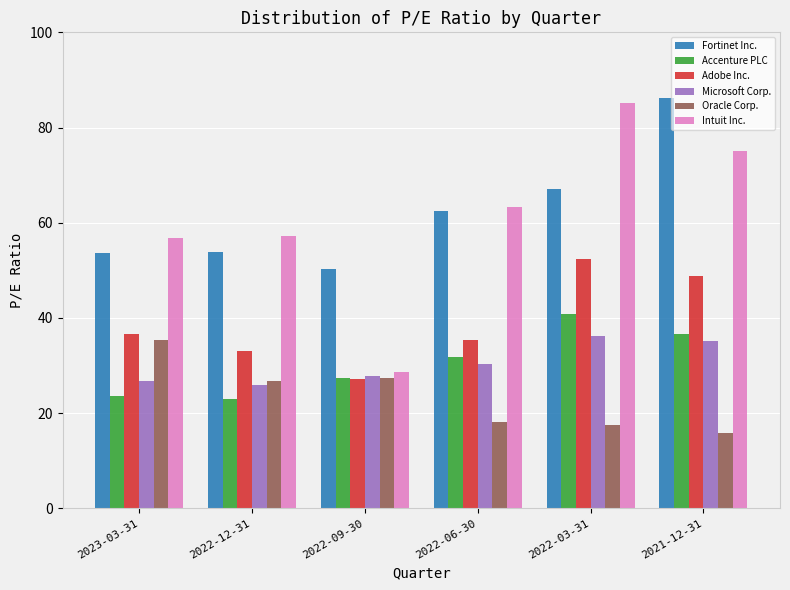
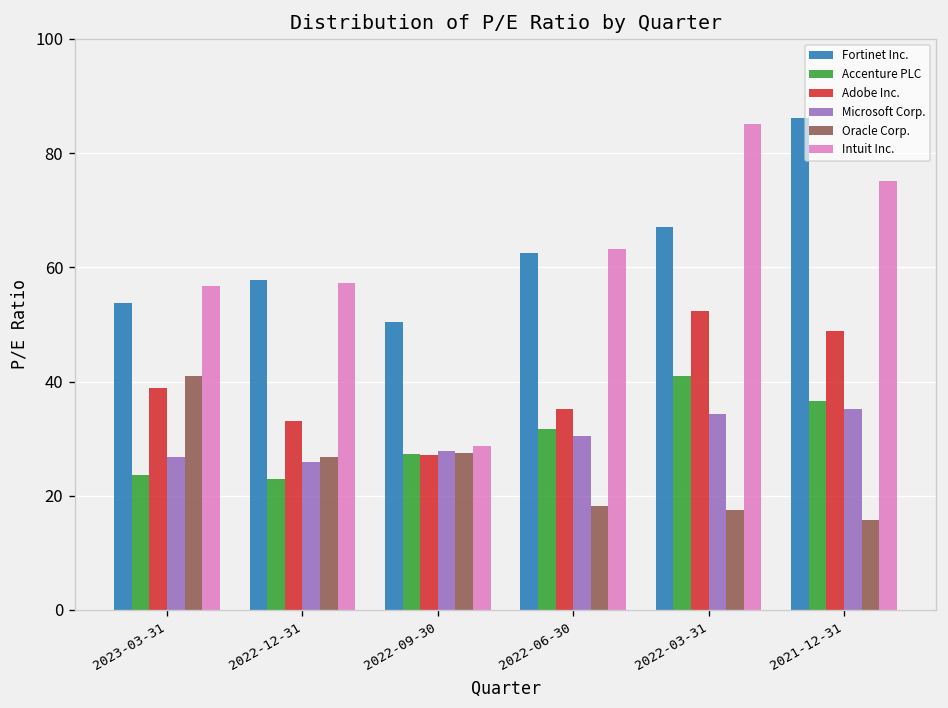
Adobe Inc., 2023-03-31: 37 -> 39
Oracle Corp., 2023-03-31: 35 -> 41
Fortinet Inc., 2022-12-31: 54 -> 58
Microsoft Corp., 2022-03-31: 36 -> 34
